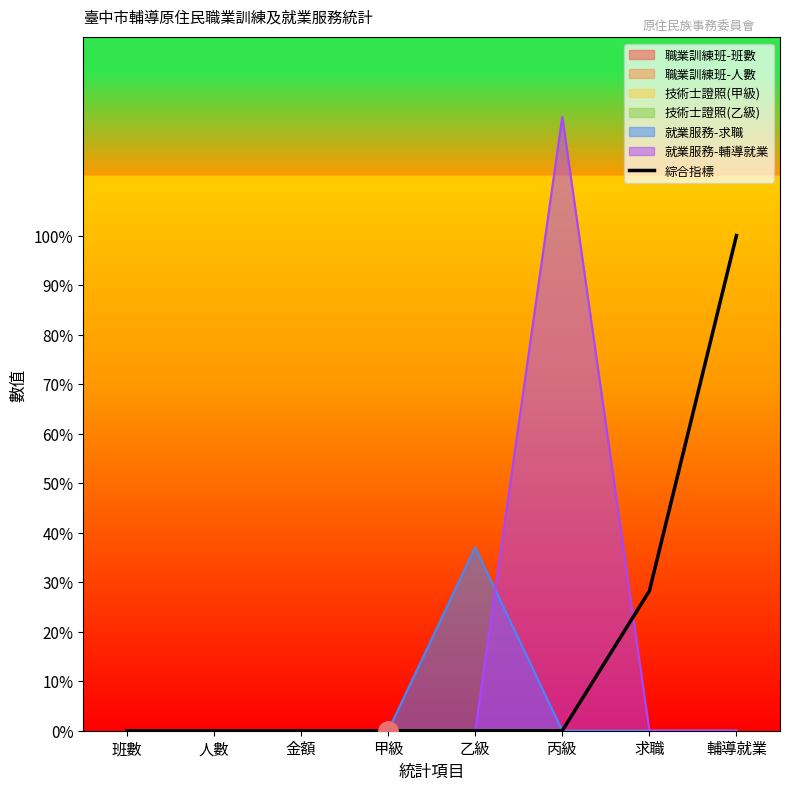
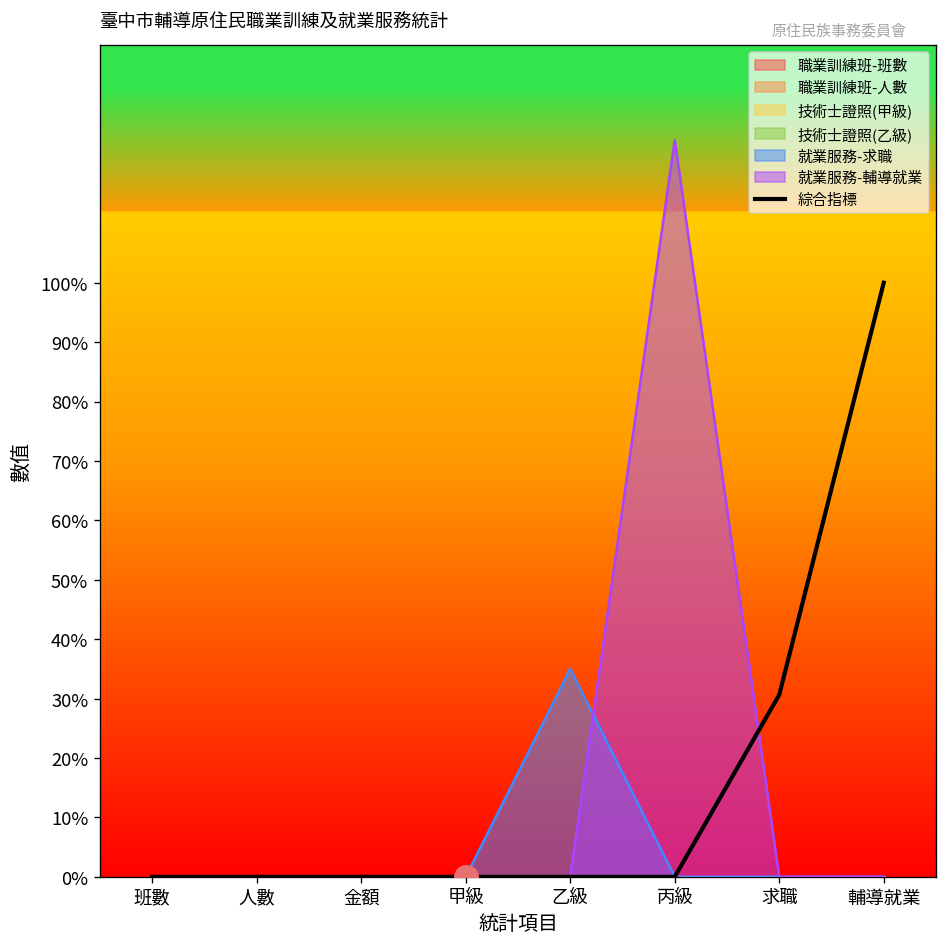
就業服務-求職, 乙級: 37% -> 35%
綜合指標, 求職: 28% -> 31%
